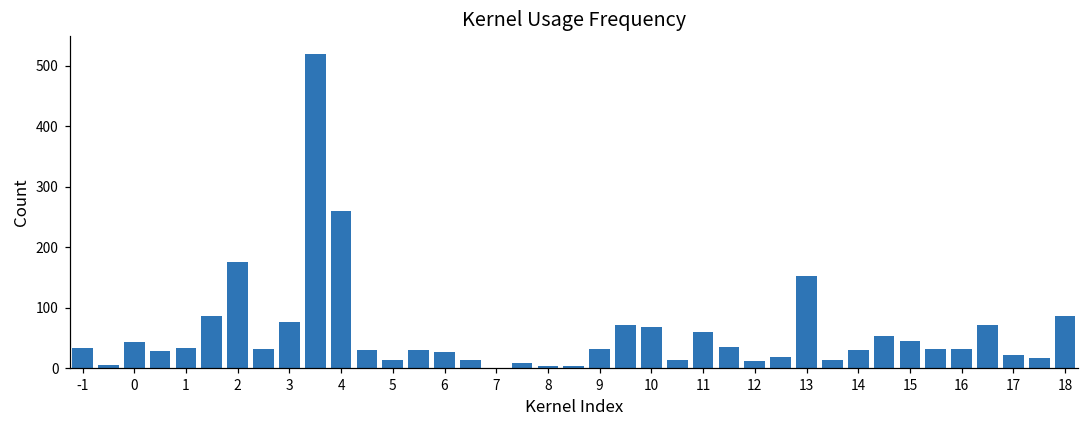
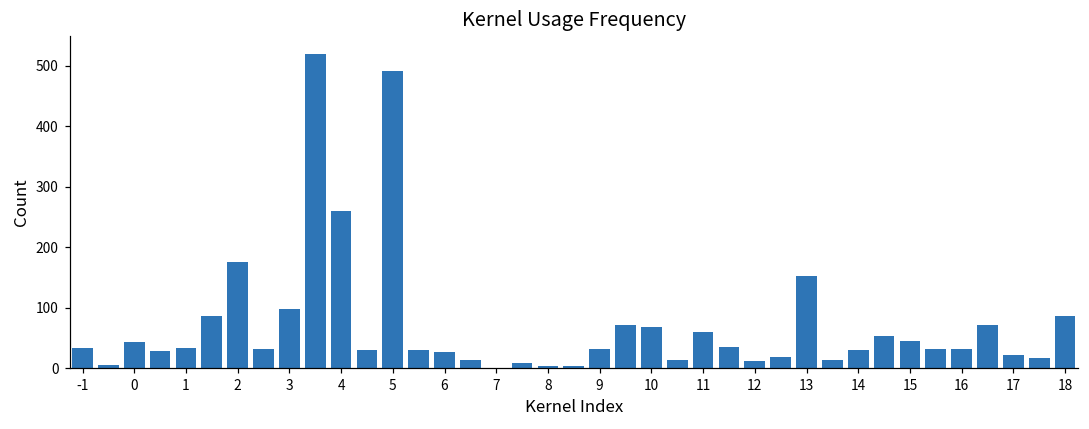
3: 80 -> 100
5: 10 -> 490
